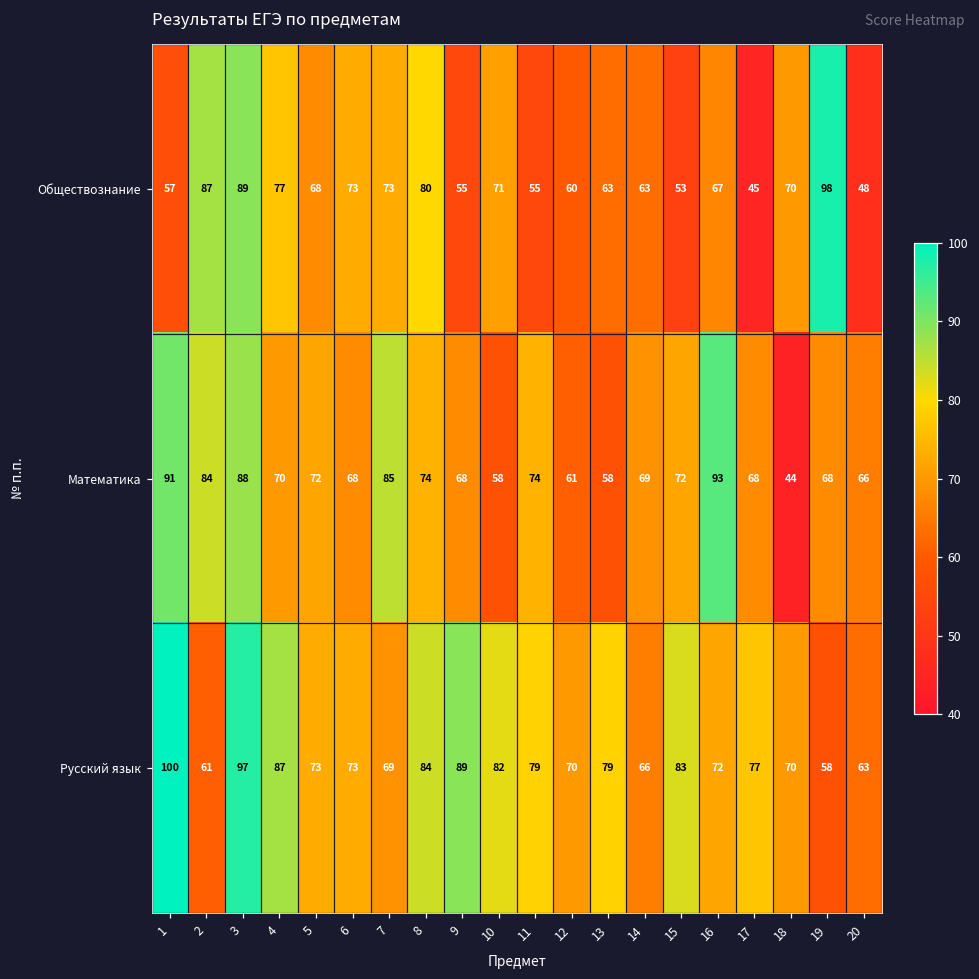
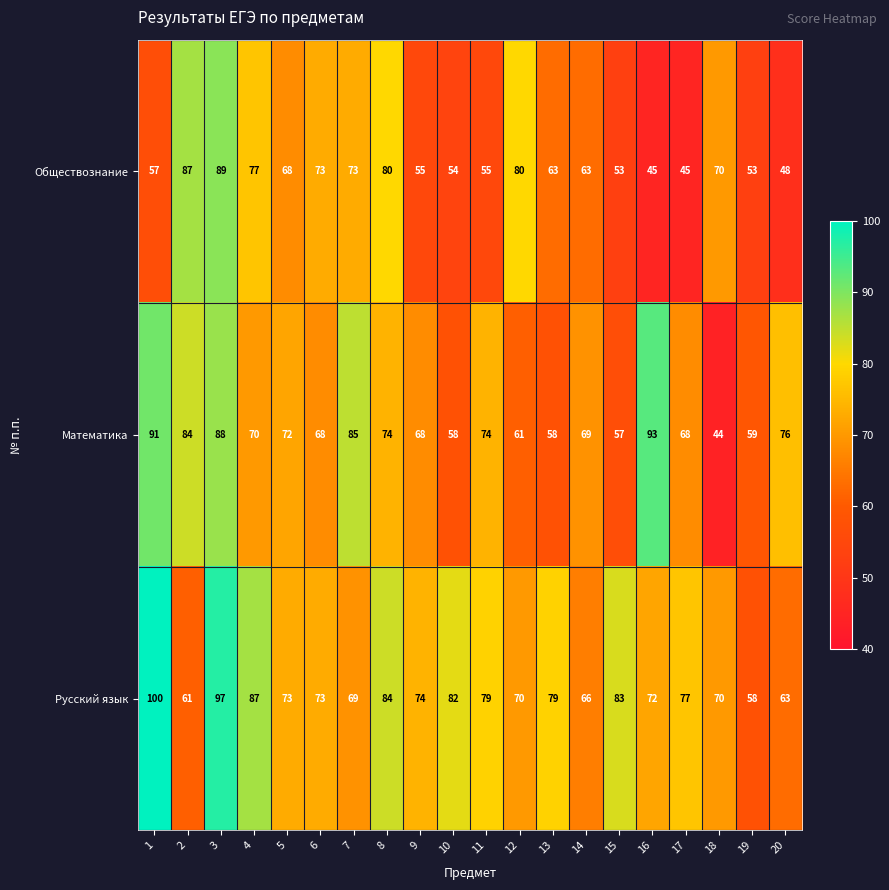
Обществознание, 10: 71 -> 54
Обществознание, 12: 60 -> 80
Обществознание, 16: 67 -> 45
Обществознание, 19: 98 -> 53
Математика, 15: 72 -> 57
Математика, 19: 68 -> 59
Математика, 20: 66 -> 76
Русский язык, 9: 89 -> 74
